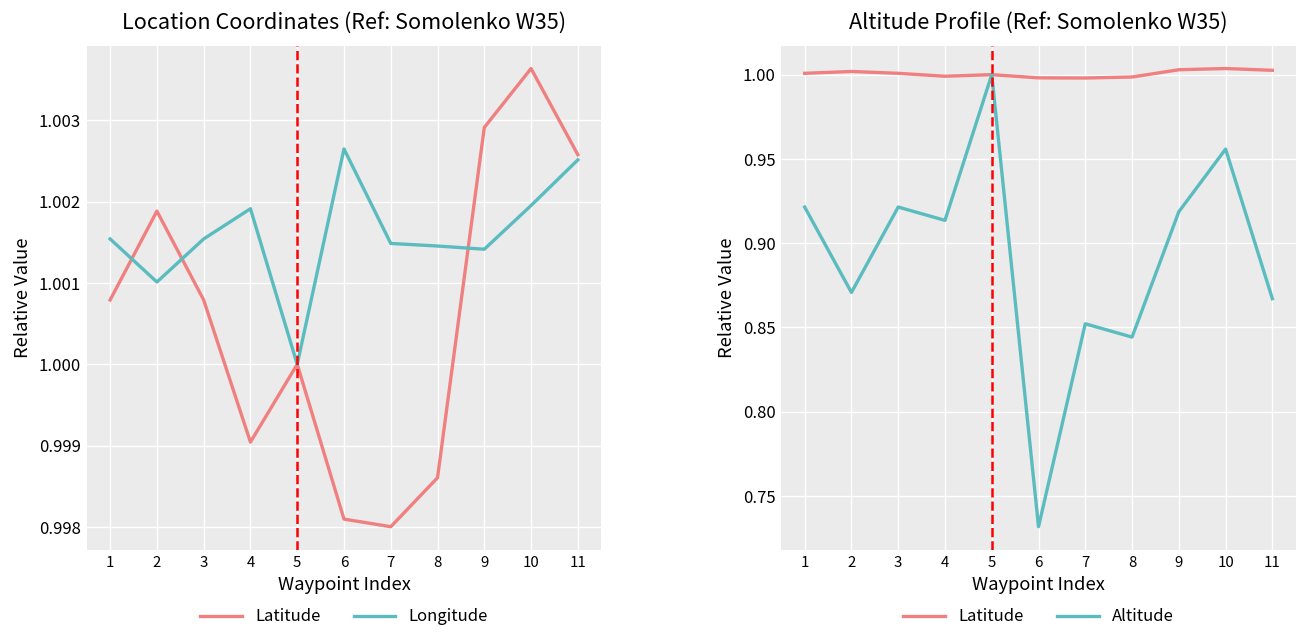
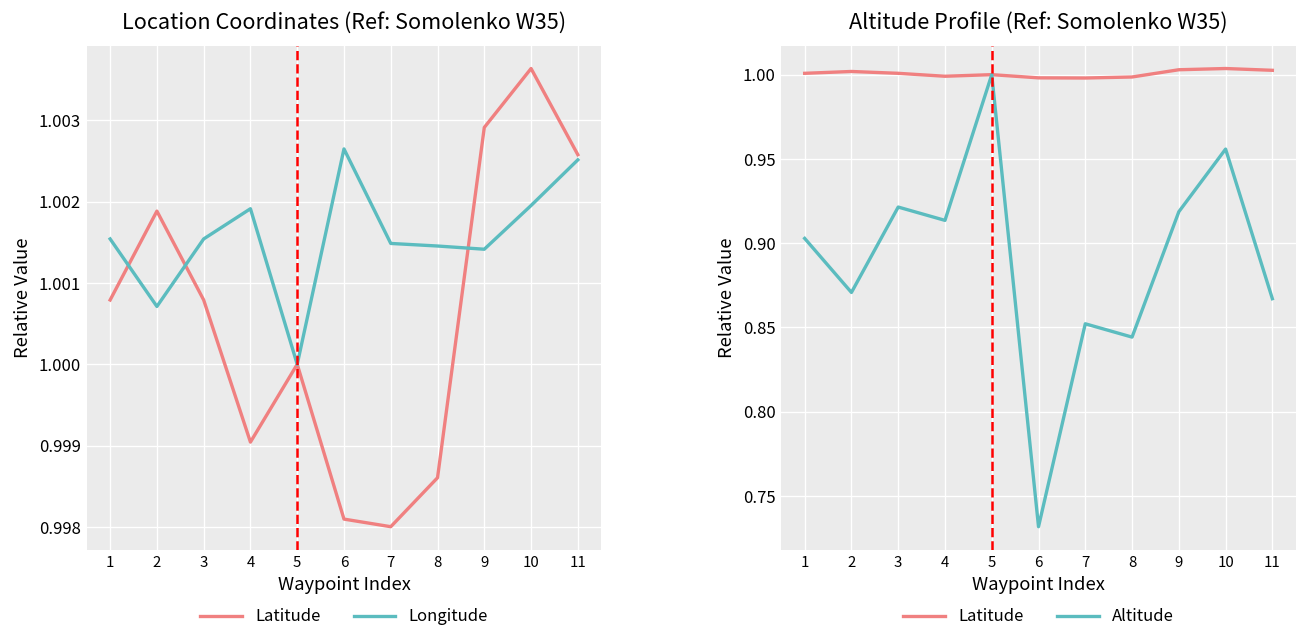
Location Coordinates (Ref: Somolenko W35), Longitude, 2: 1.0010 -> 1.0007
Altitude Profile (Ref: Somolenko W35), Altitude, 1: 0.921 -> 0.903
